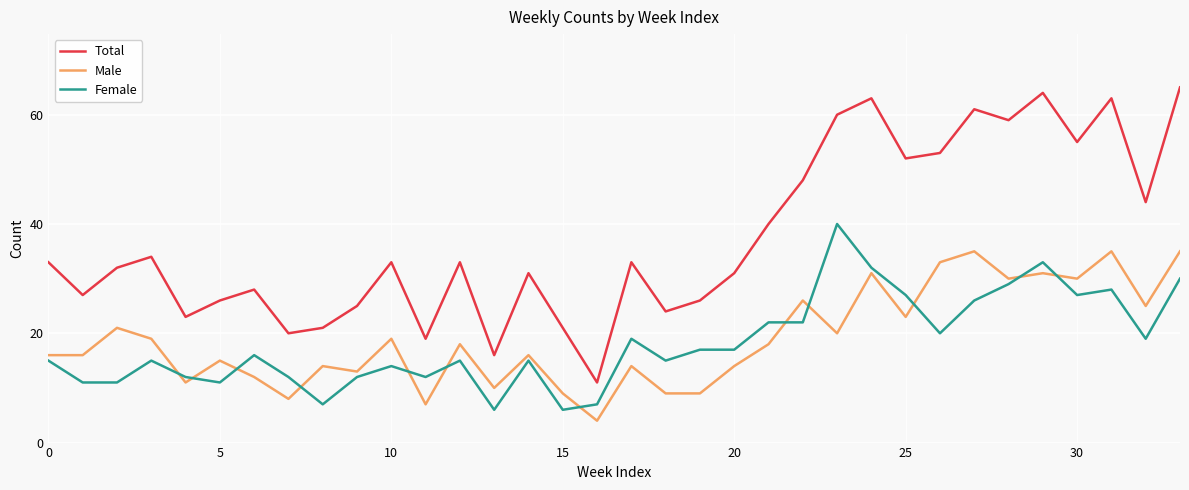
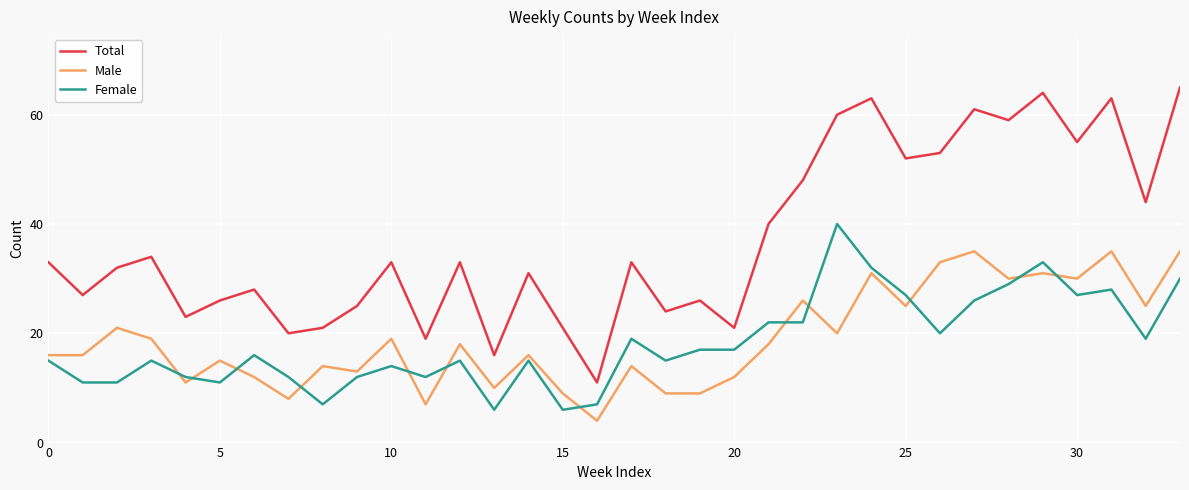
Total, 20: 31 -> 21
Male, 20: 14 -> 12
Male, 25: 23 -> 25
